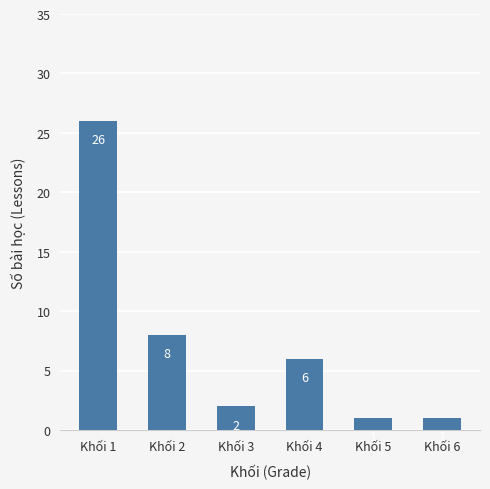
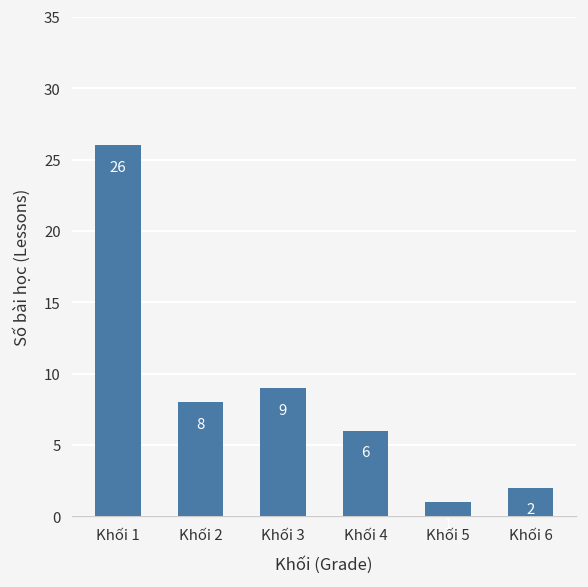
Khối 3: 2 -> 9
Khối 6: 1 -> 2
